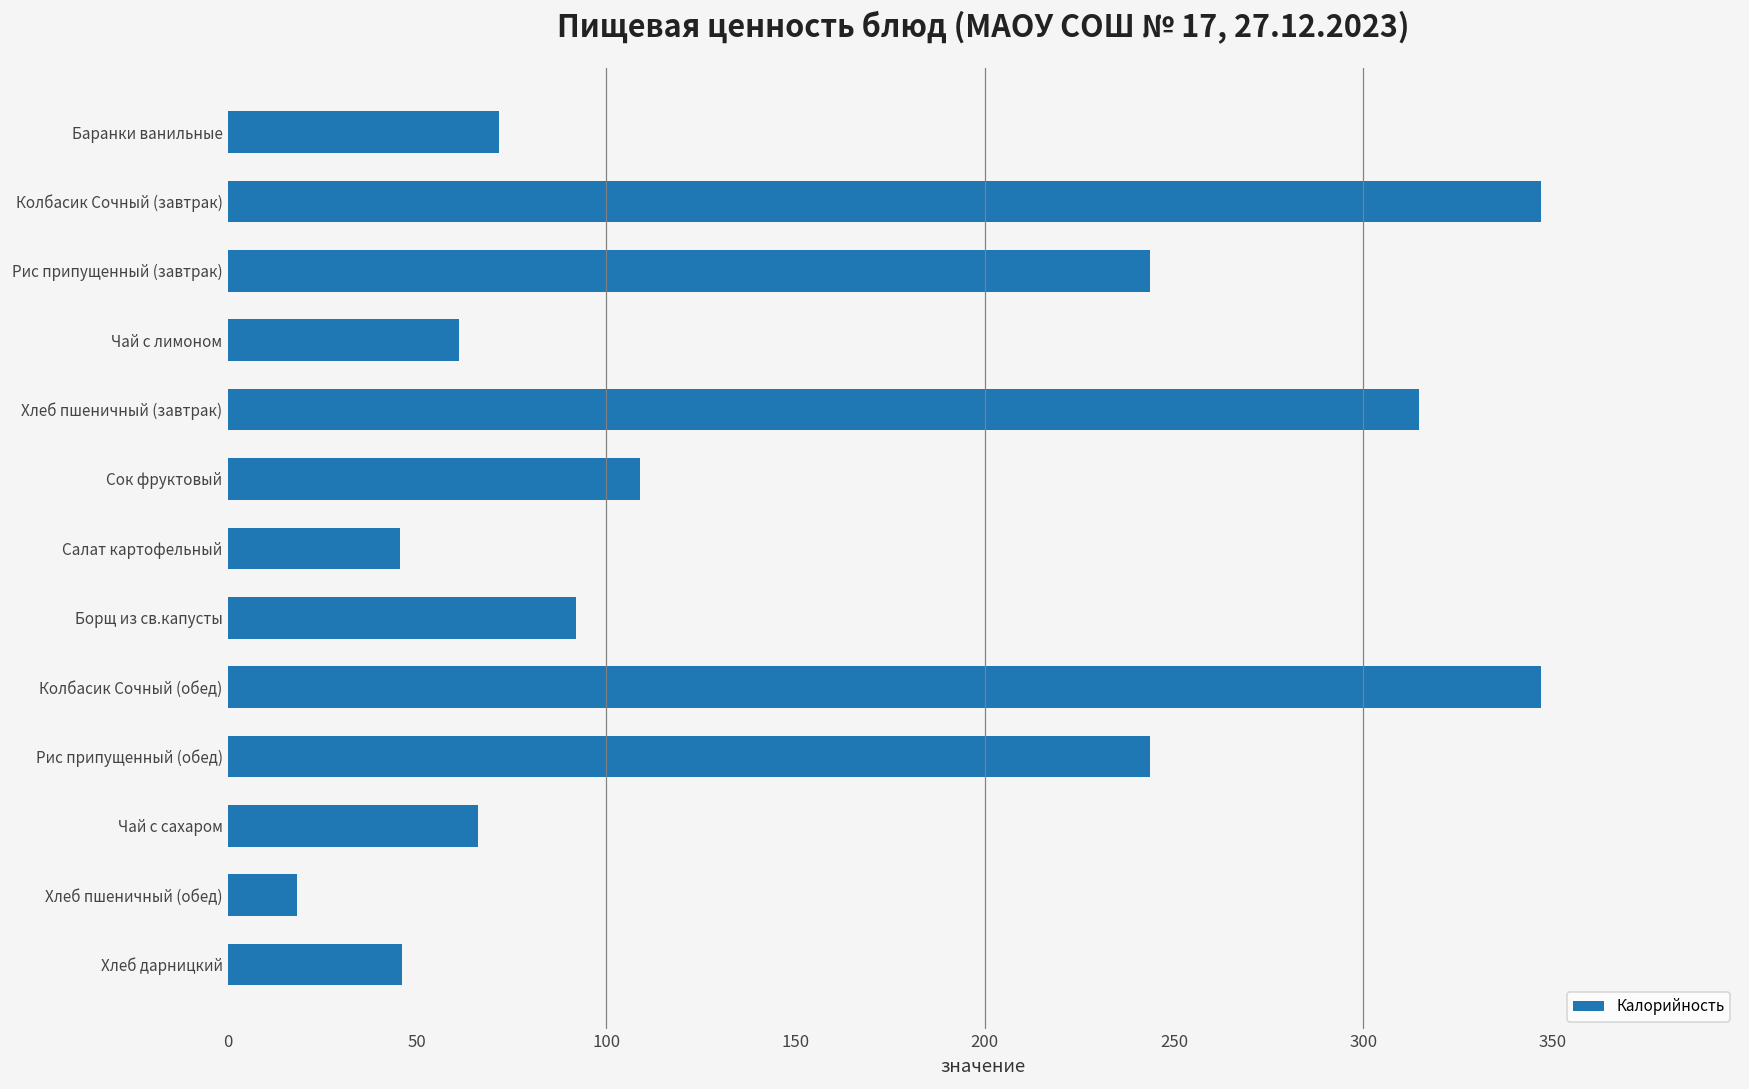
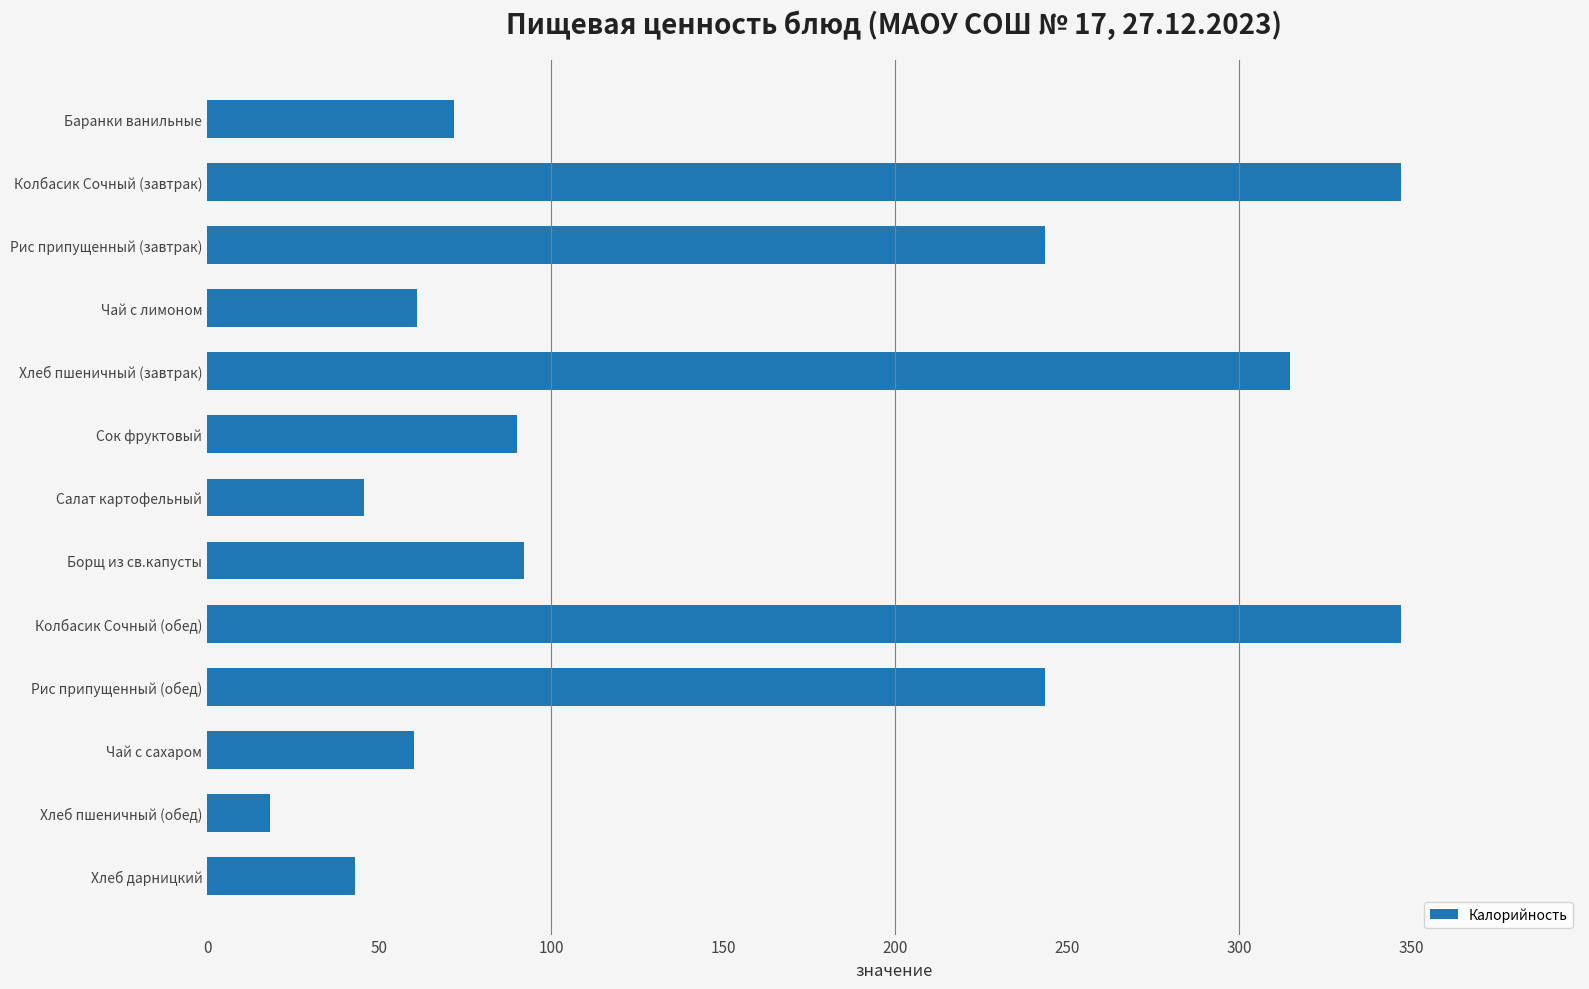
Сок фруктовый: 109 -> 90
Чай с сахаром: 66 -> 60
Хлеб дарницкий: 46 -> 43
